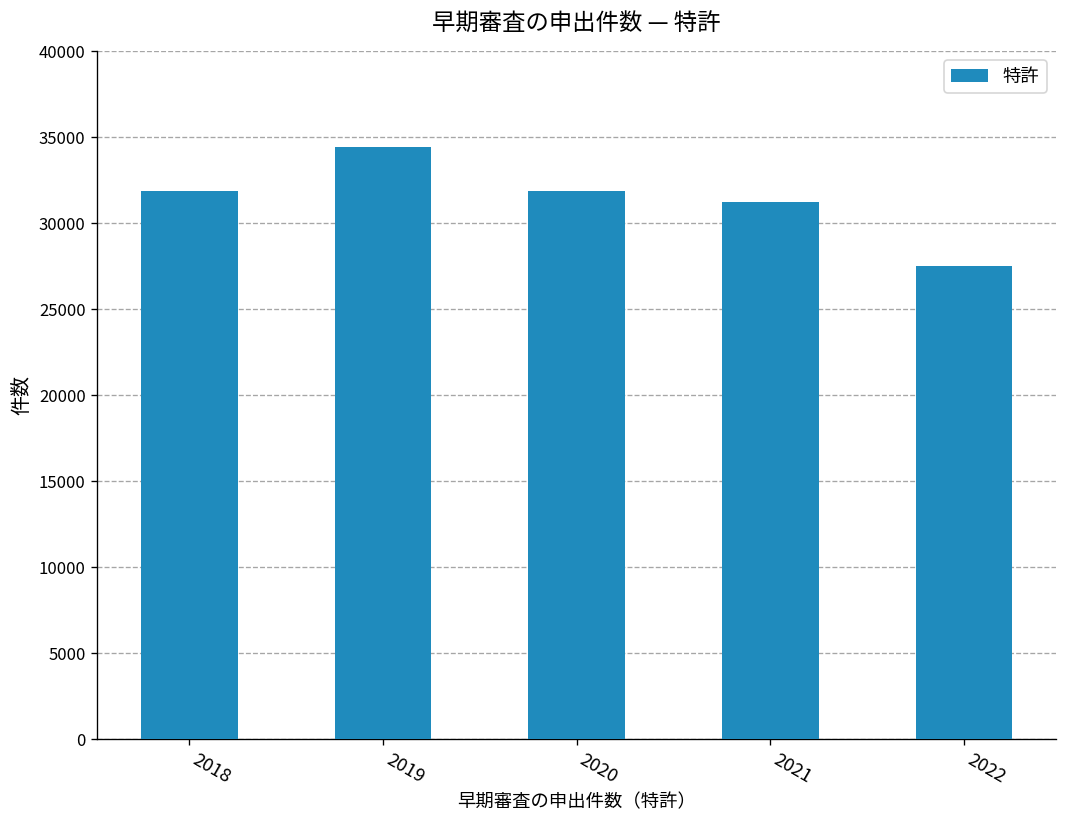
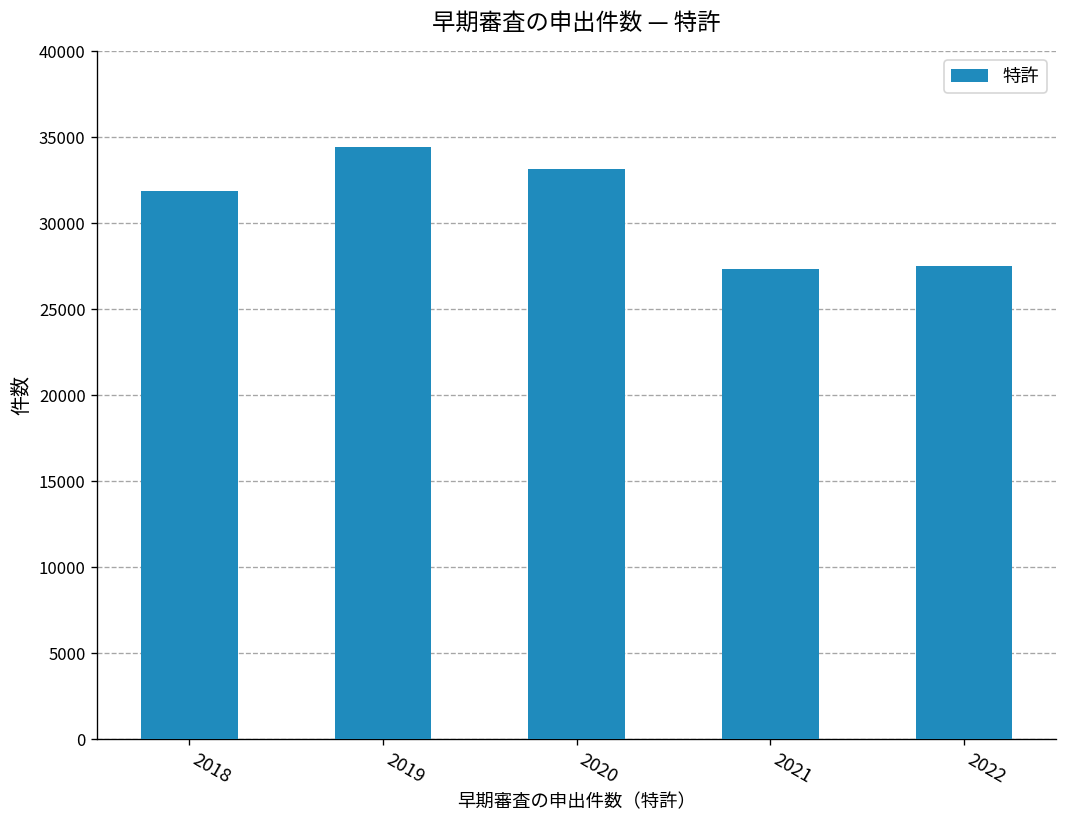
2020: 31800 -> 33200
2021: 31200 -> 27300
